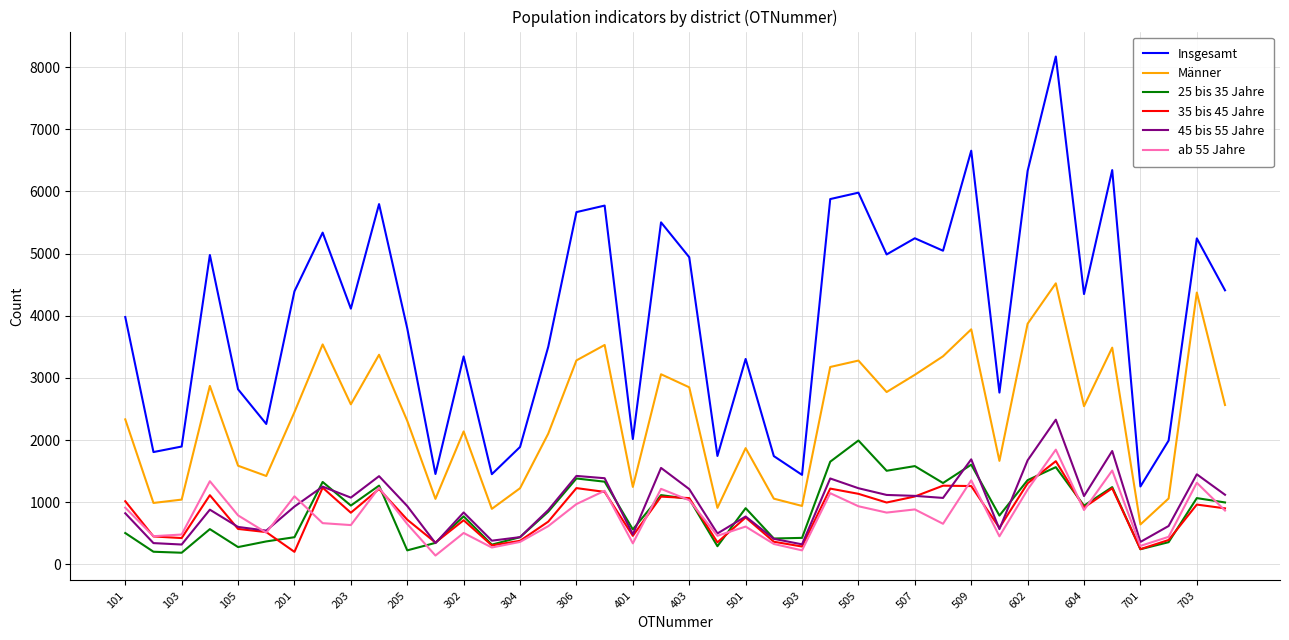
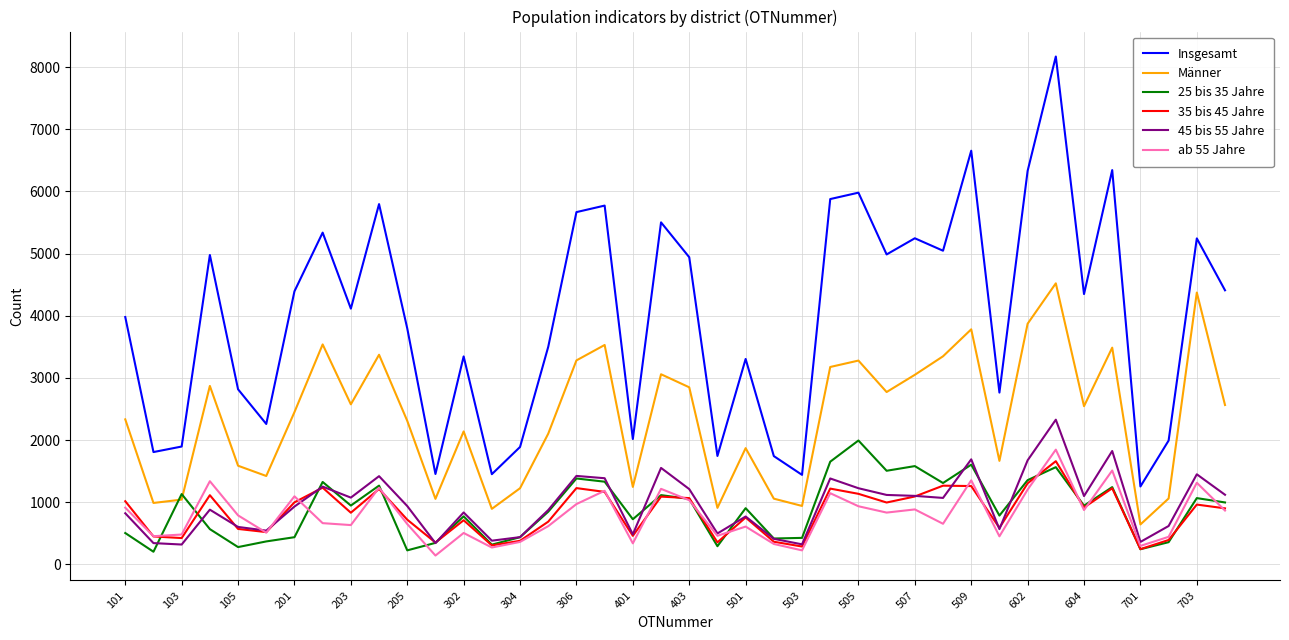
25 bis 35 Jahre, 103: 200 -> 1100
35 bis 45 Jahre, 201: 200 -> 1000
25 bis 35 Jahre, 401: 600 -> 700
